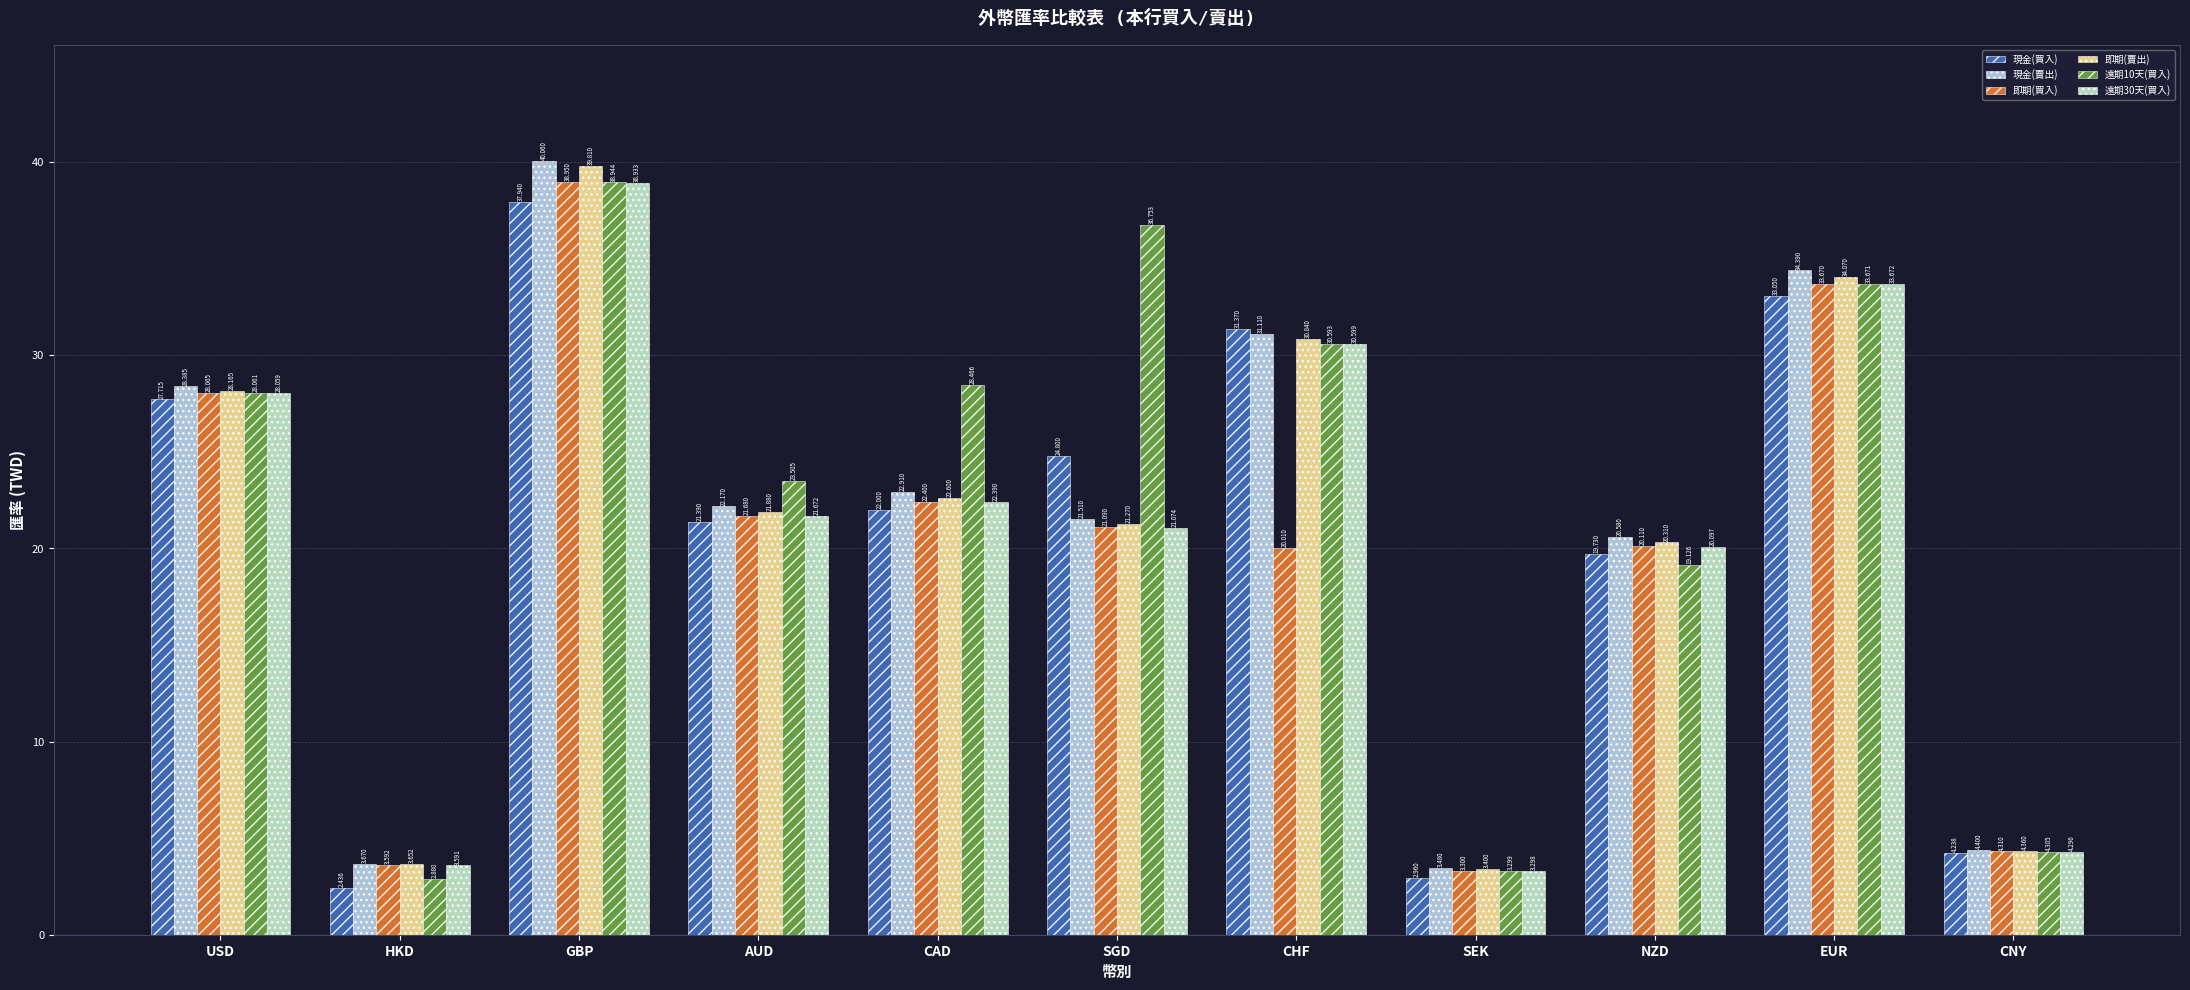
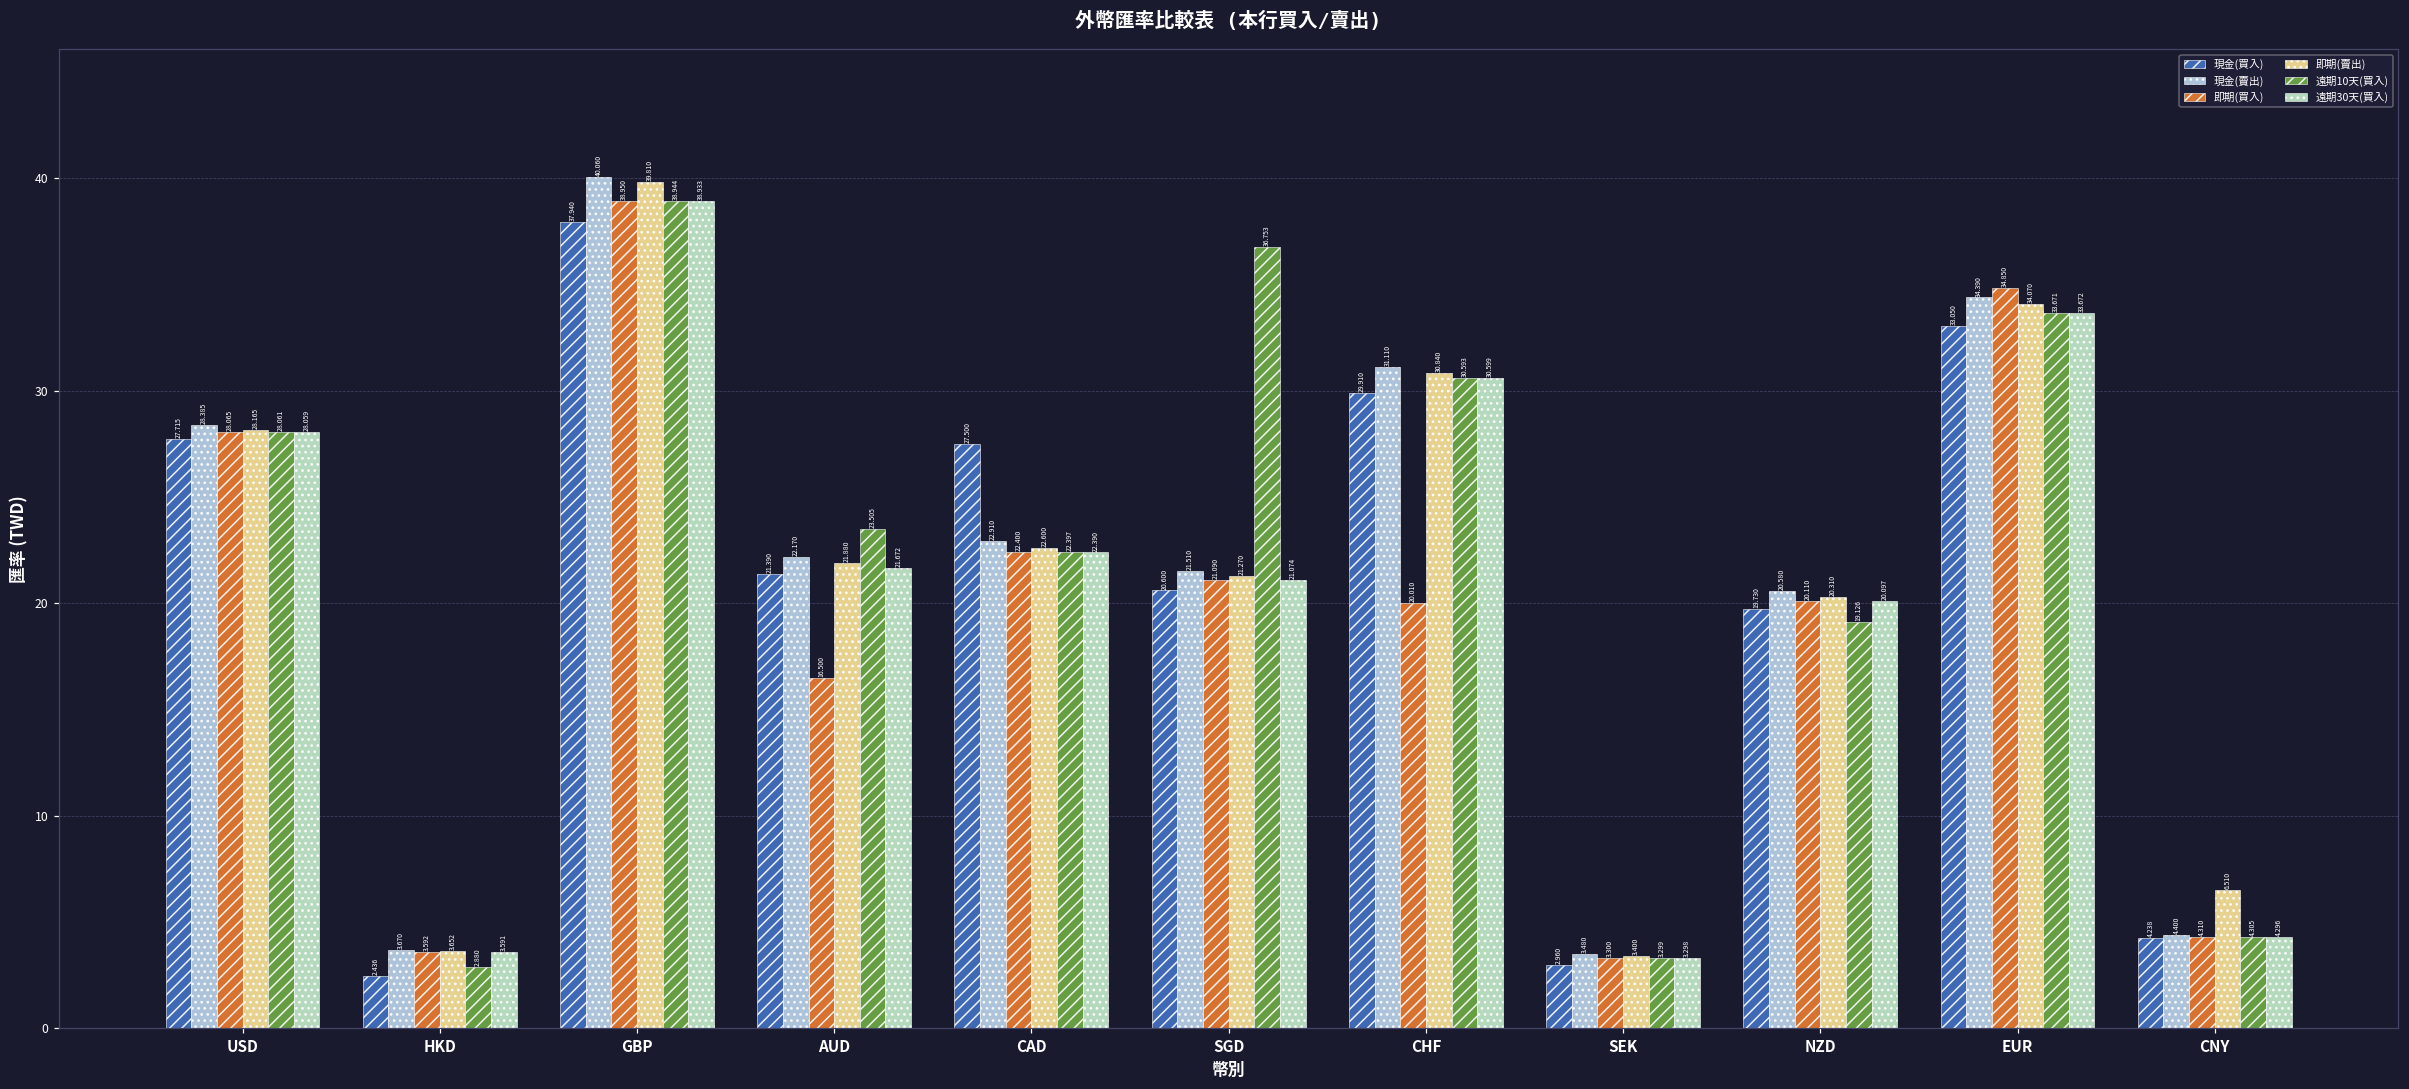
即期(買入), AUD: 21.680 -> 16.500
現金(買入), CAD: 22.000 -> 27.500
遠期10天(買入), CAD: 28.466 -> 22.397
現金(買入), SGD: 24.800 -> 20.600
現金(買入), CHF: 31.370 -> 29.910
即期(買入), EUR: 33.670 -> 34.850
即期(賣出), CNY: 4.360 -> 6.510
